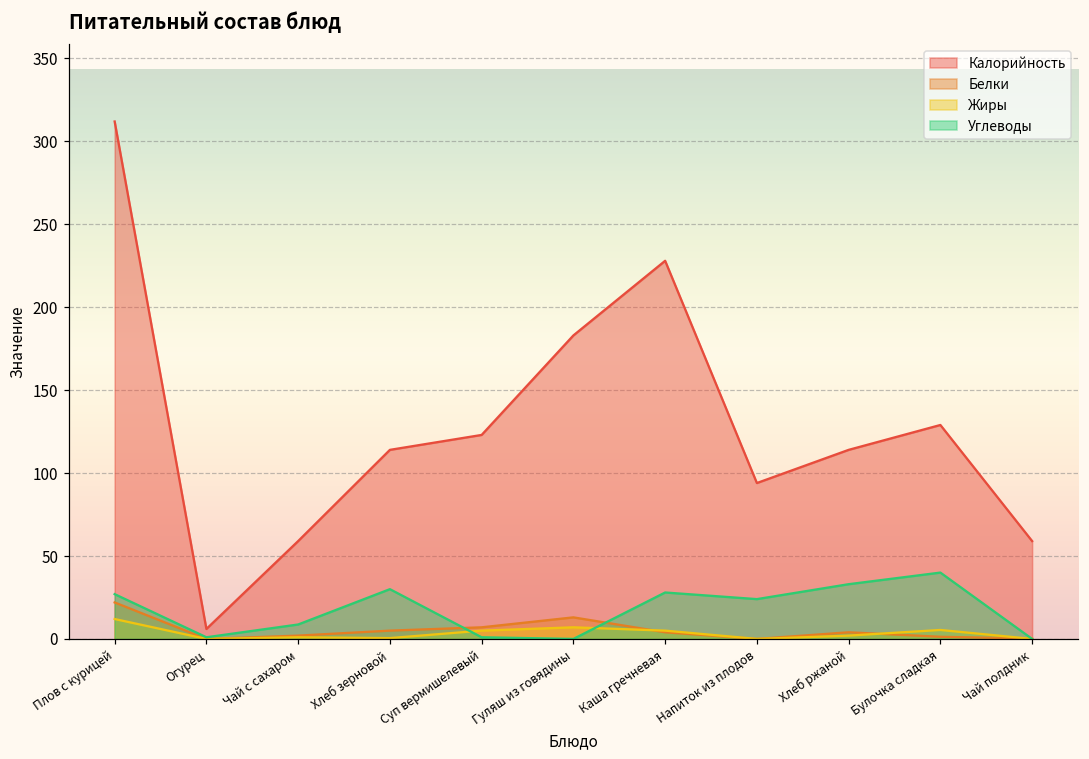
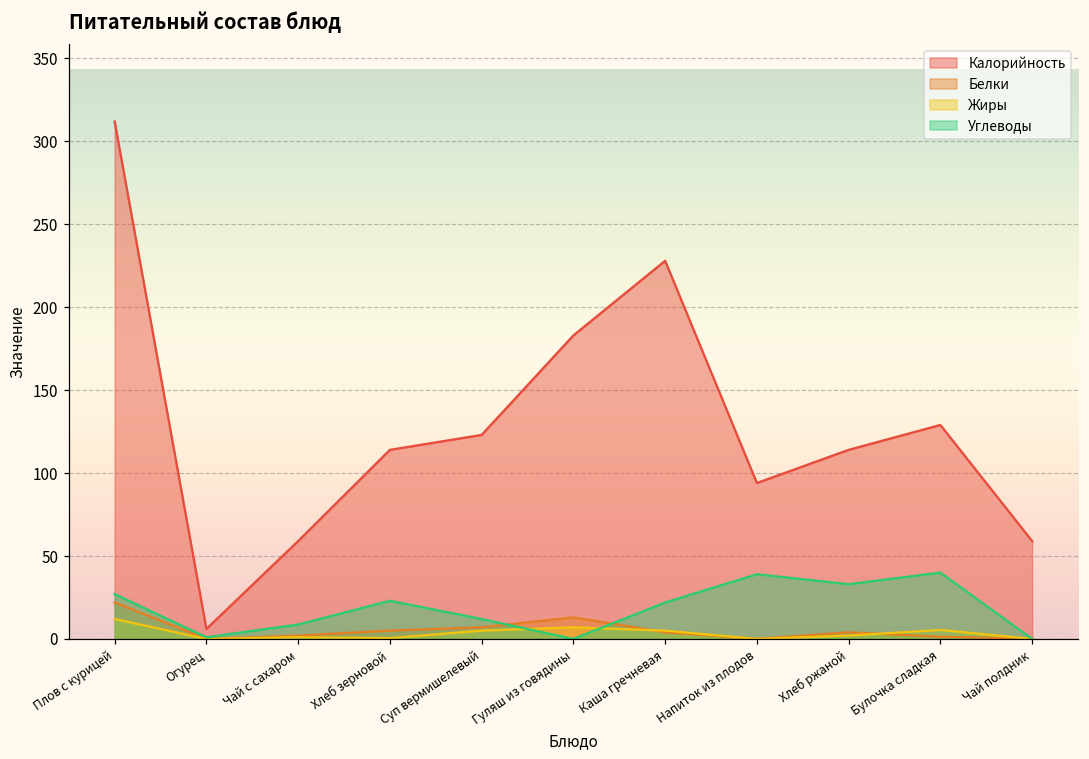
Углеводы, Хлеб зерновой: 30 -> 23
Углеводы, Суп вермишелевый: 1 -> 12
Углеводы, Каша гречневая: 28 -> 22
Углеводы, Напиток из плодов: 24 -> 39
